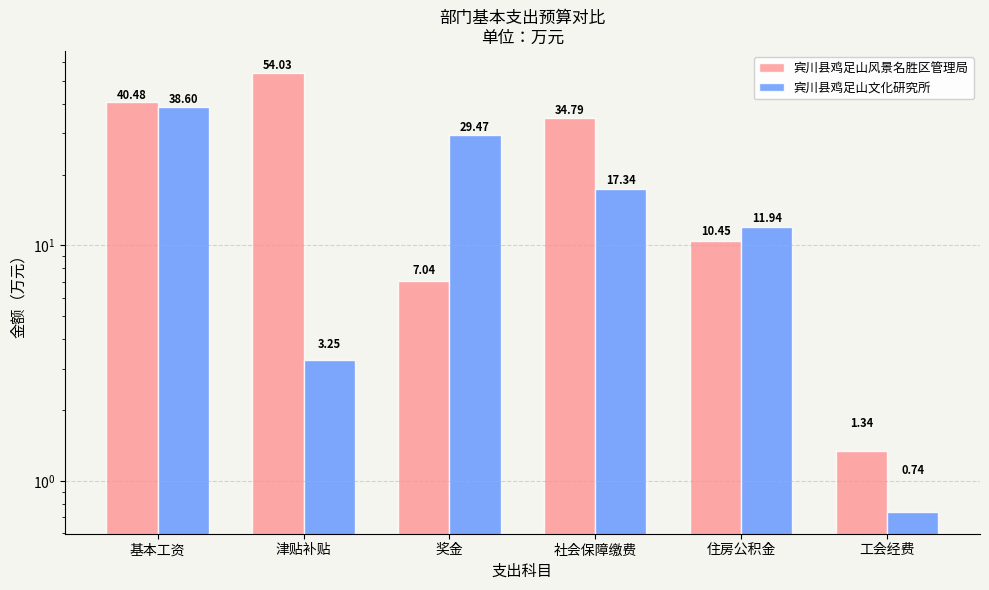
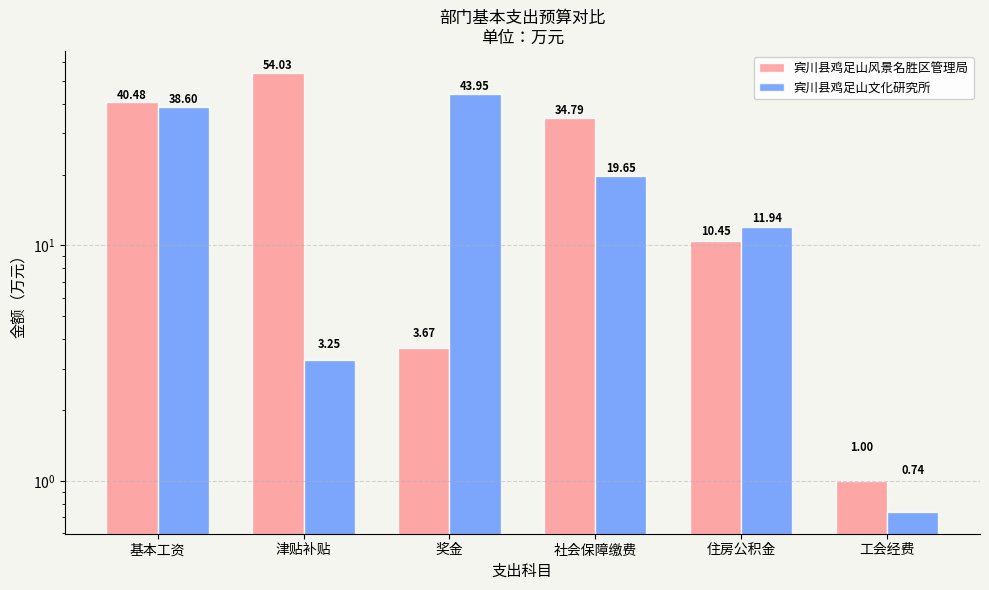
宾川县鸡足山风景名胜区管理局, 奖金: 7.04 -> 3.67
宾川县鸡足山文化研究所, 奖金: 29.47 -> 43.95
宾川县鸡足山文化研究所, 社会保障缴费: 17.34 -> 19.65
宾川县鸡足山风景名胜区管理局, 工会经费: 1.34 -> 1.00
